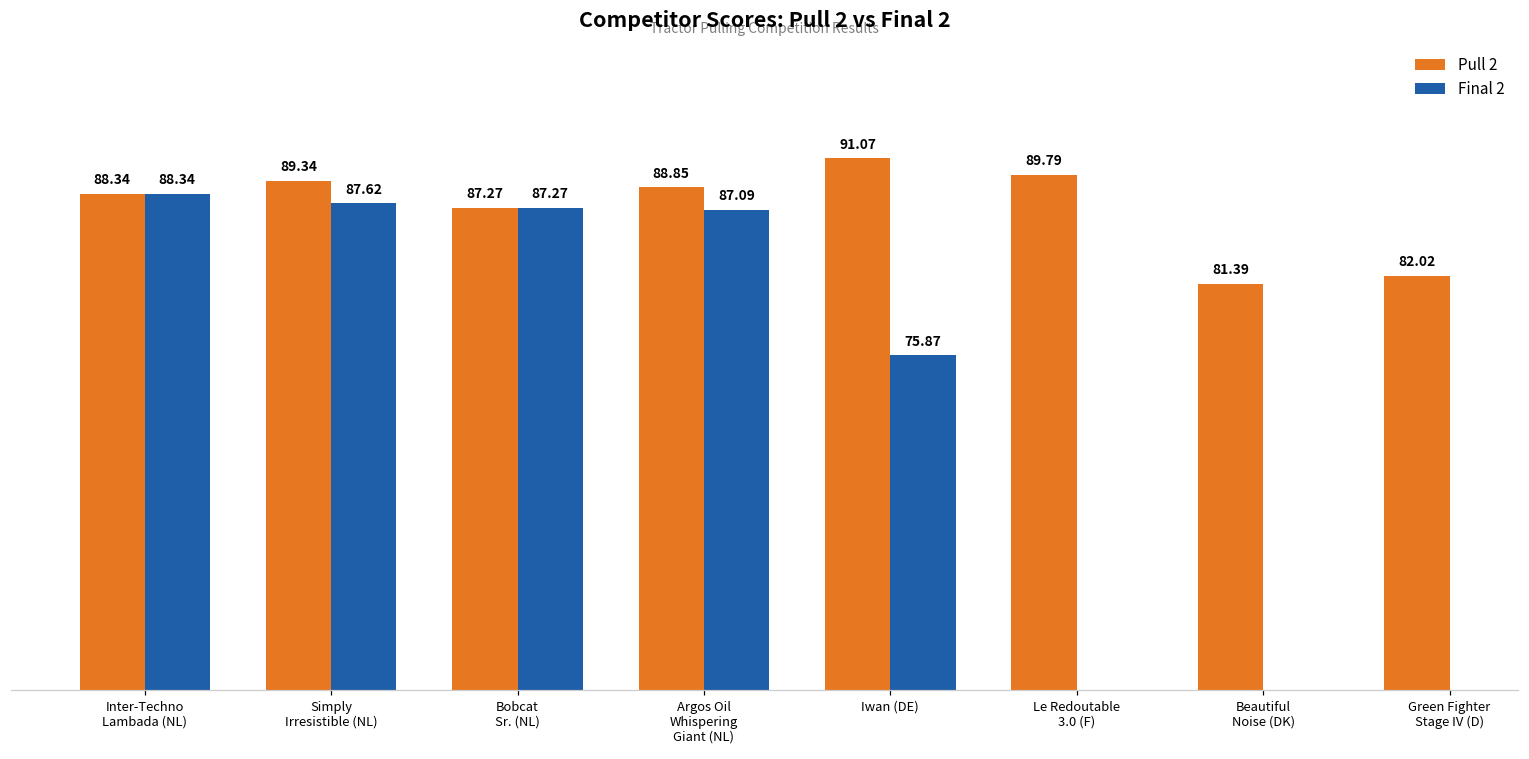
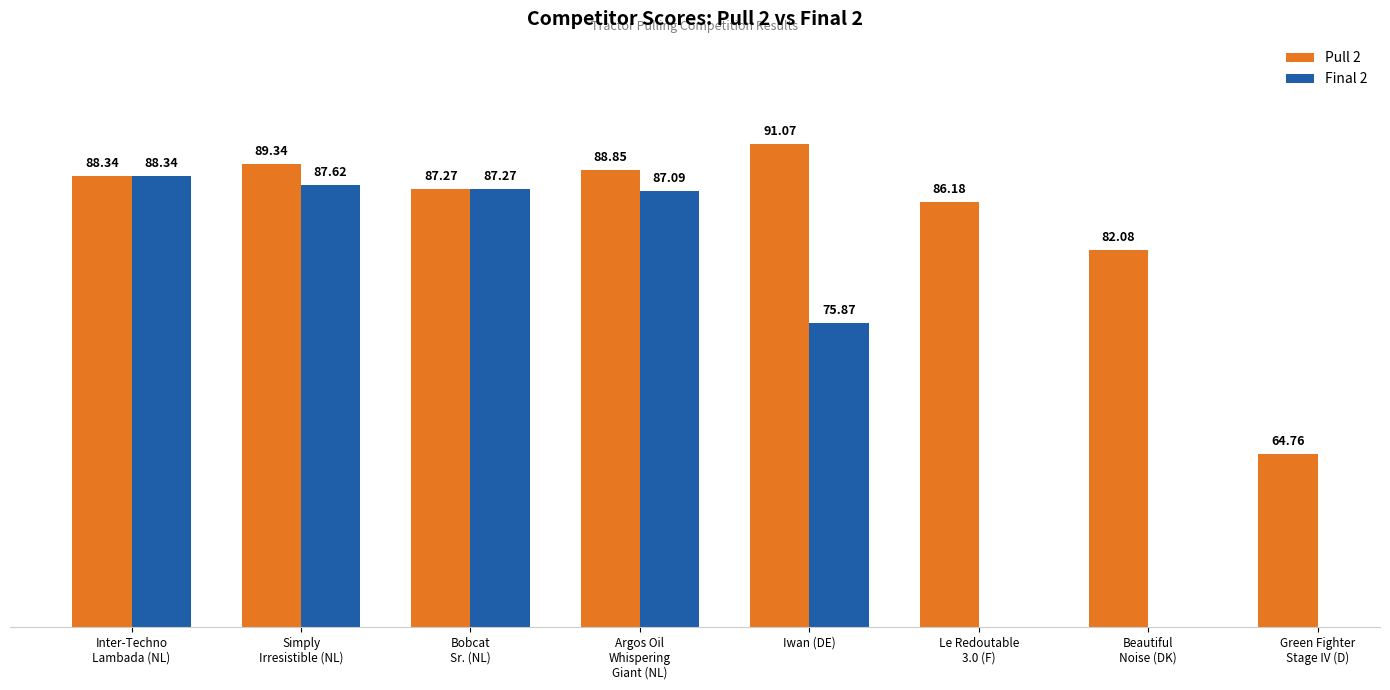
Pull 2, Le Redoutable 3.0 (F): 89.79 -> 86.18
Pull 2, Beautiful Noise (DK): 81.39 -> 82.08
Pull 2, Green Fighter Stage IV (D): 82.02 -> 64.76
